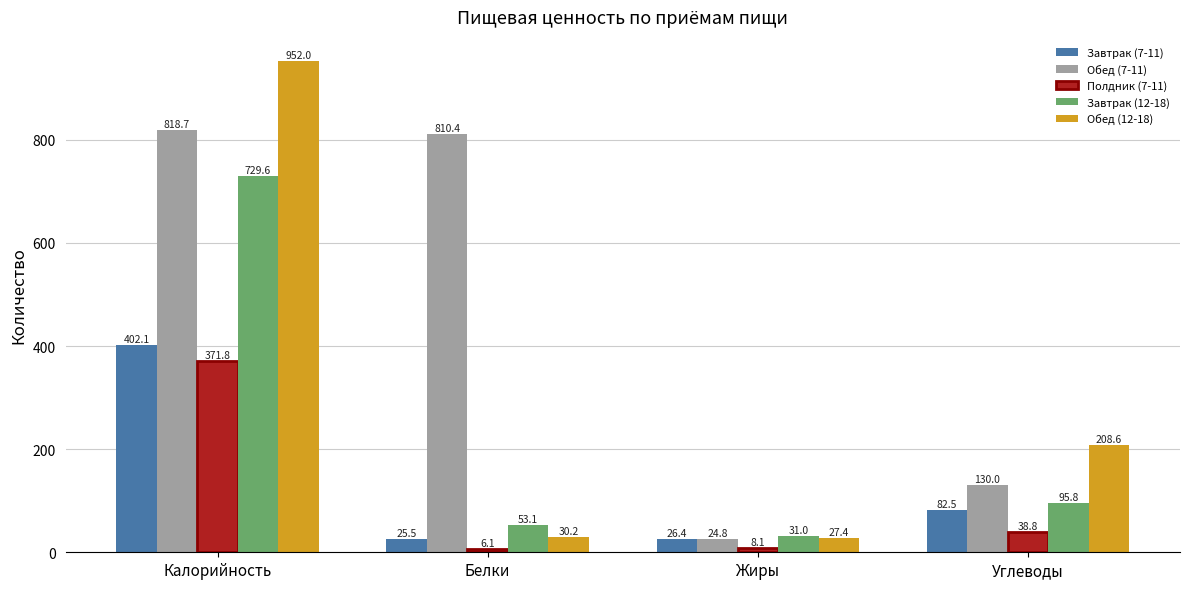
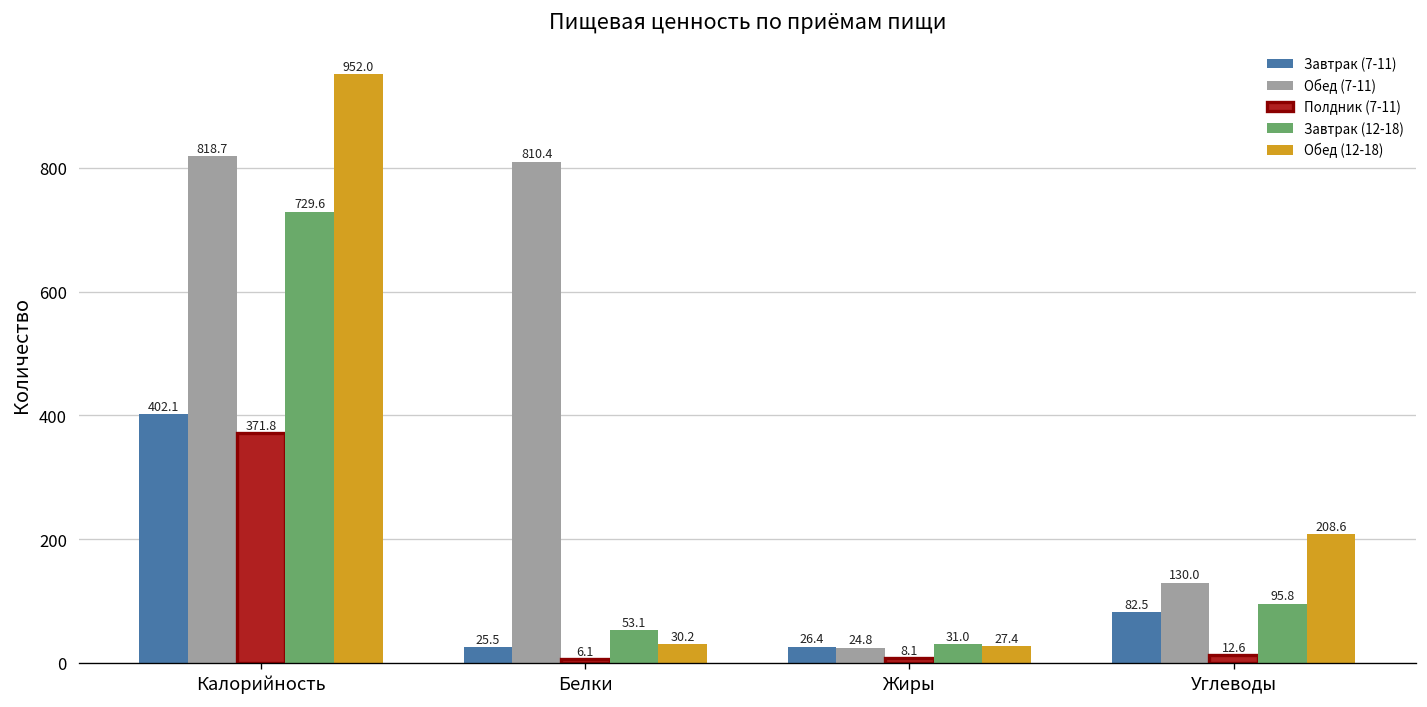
Полдник (7-11), Углеводы: 38.8 -> 12.6
